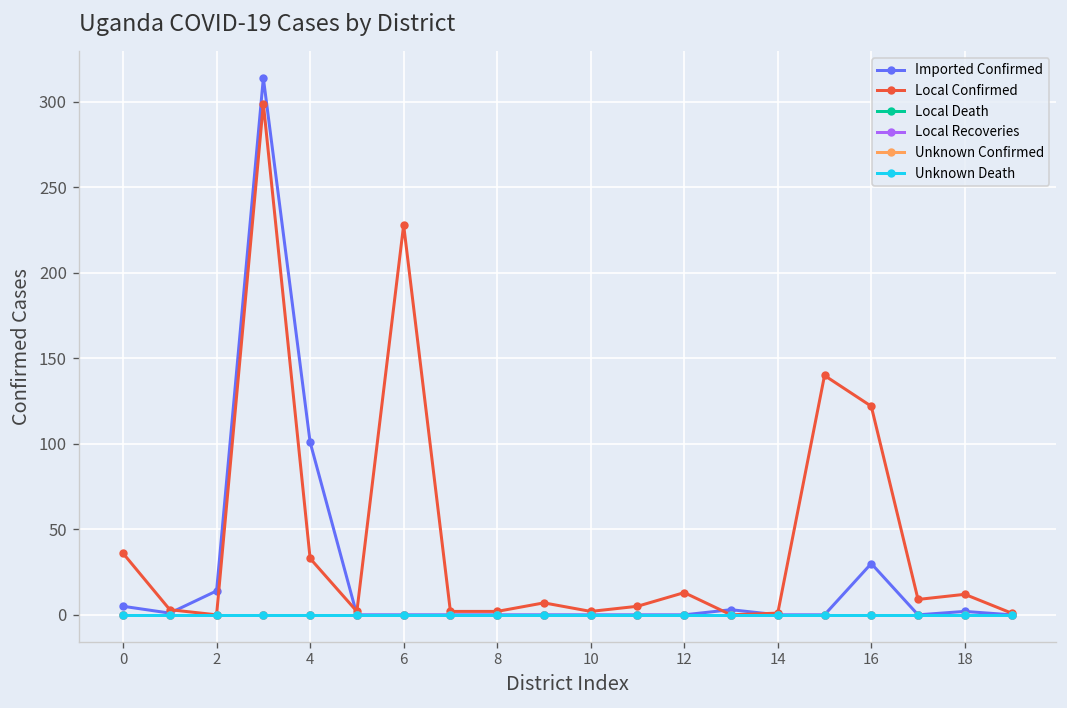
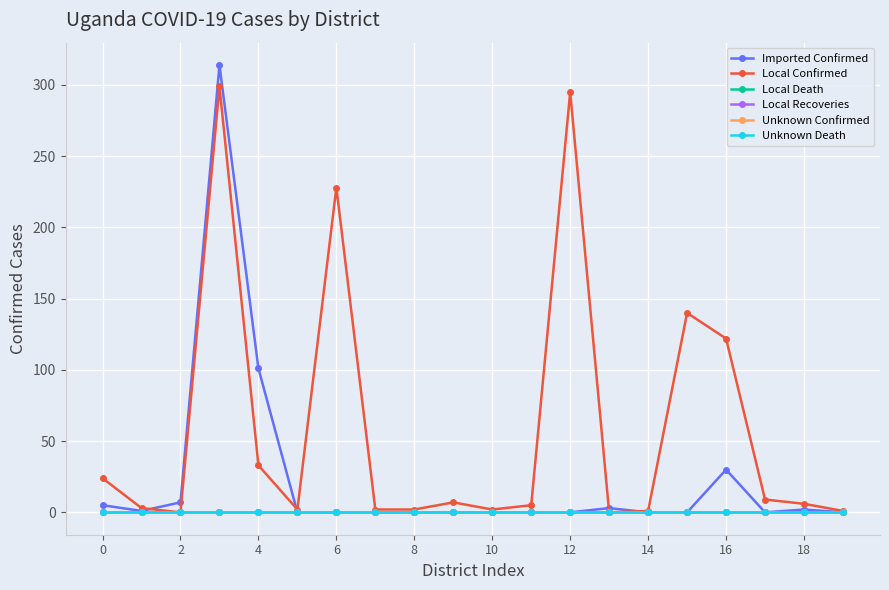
Local Confirmed, 0: 36 -> 24
Imported Confirmed, 2: 14 -> 7
Local Confirmed, 12: 13 -> 295
Local Confirmed, 18: 12 -> 6
